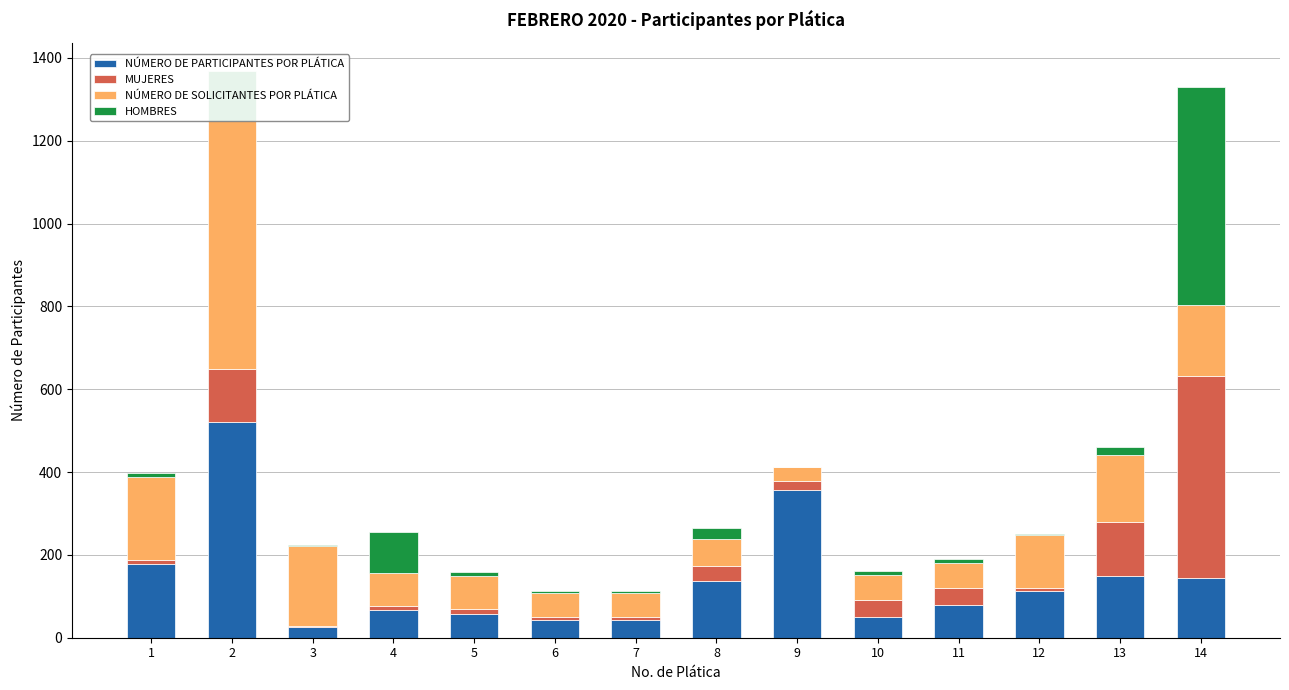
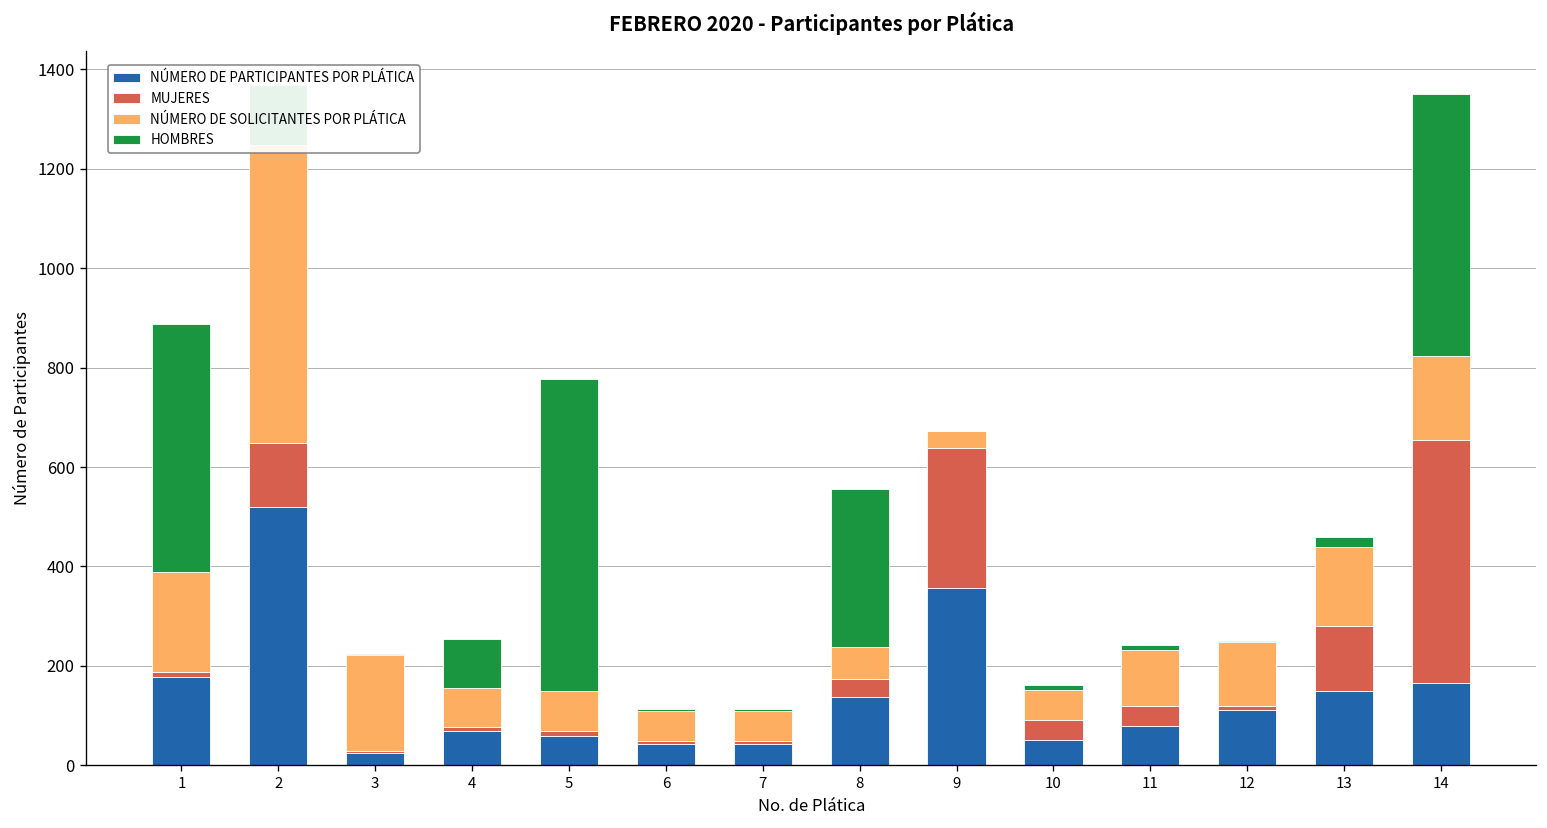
HOMBRES, 1: 10 -> 500
HOMBRES, 5: 10 -> 630
HOMBRES, 8: 30 -> 320
MUJERES, 9: 20 -> 280
NÚMERO DE SOLICITANTES POR PLÁTICA, 11: 60 -> 110
NÚMERO DE PARTICIPANTES POR PLÁTICA, 14: 150 -> 170
